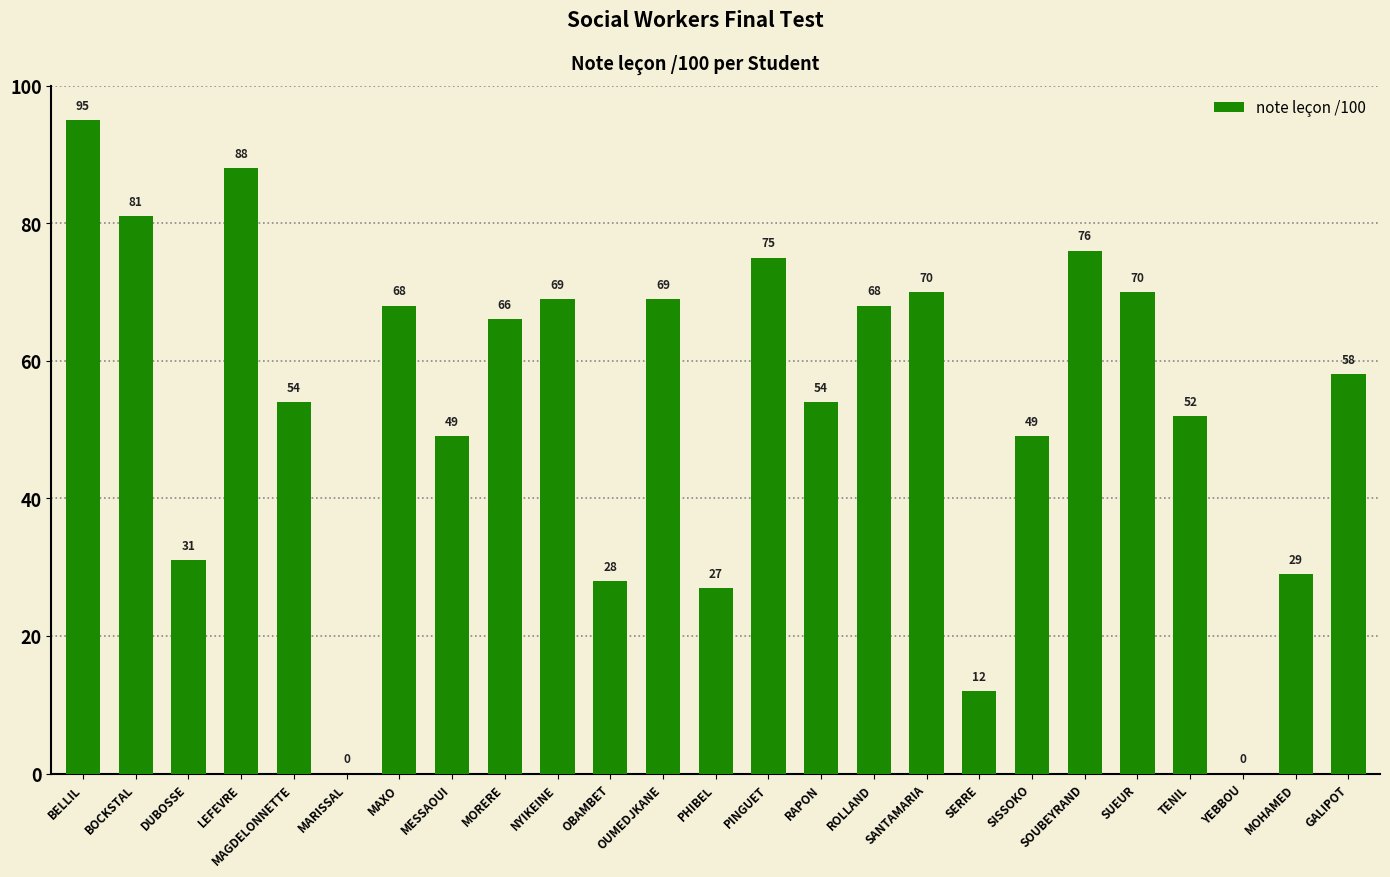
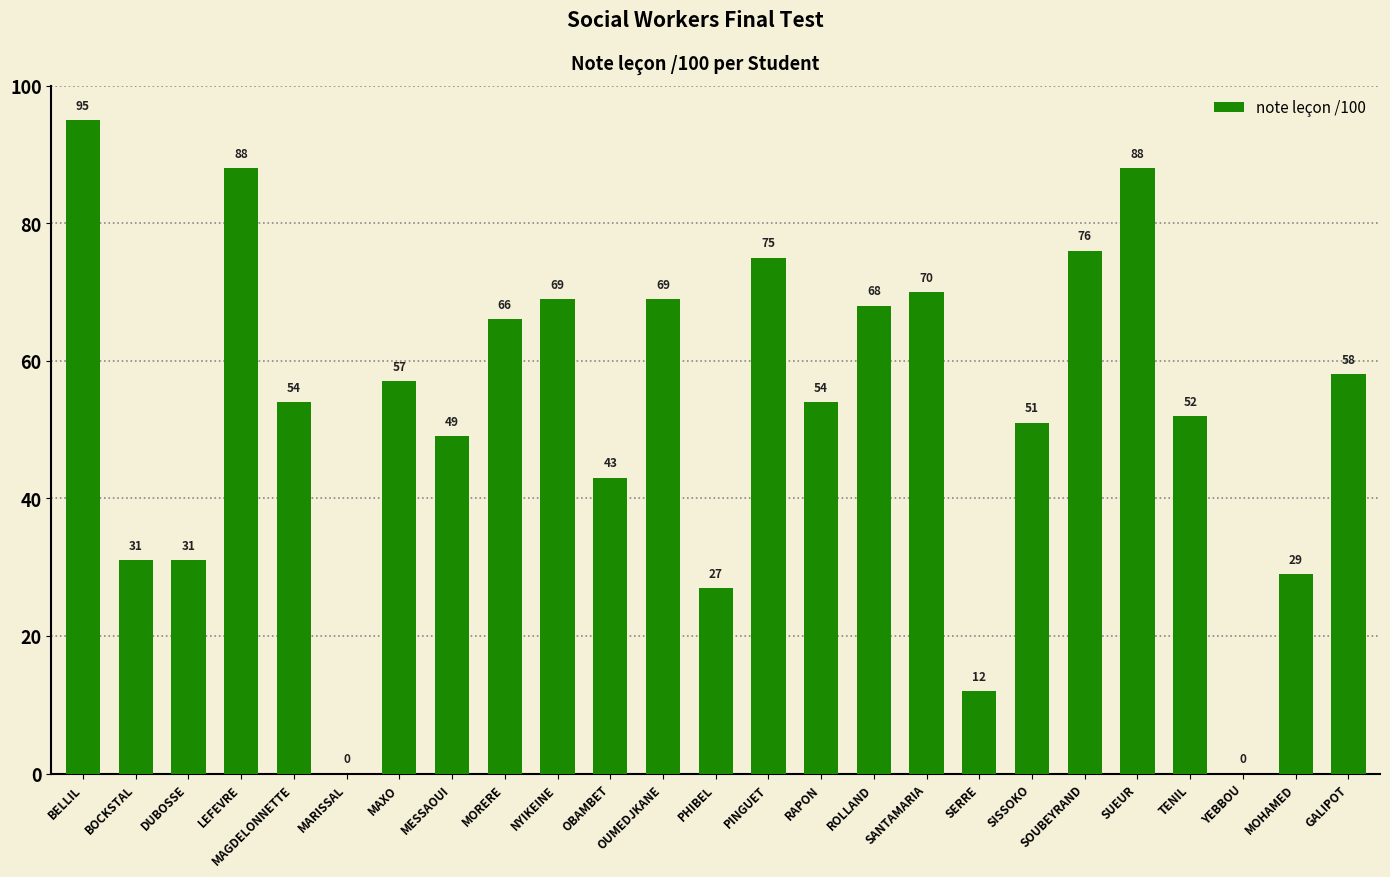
BOCKSTAL: 81 -> 31
MAXO: 68 -> 57
OBAMBET: 28 -> 43
SISSOKO: 49 -> 51
SUEUR: 70 -> 88
